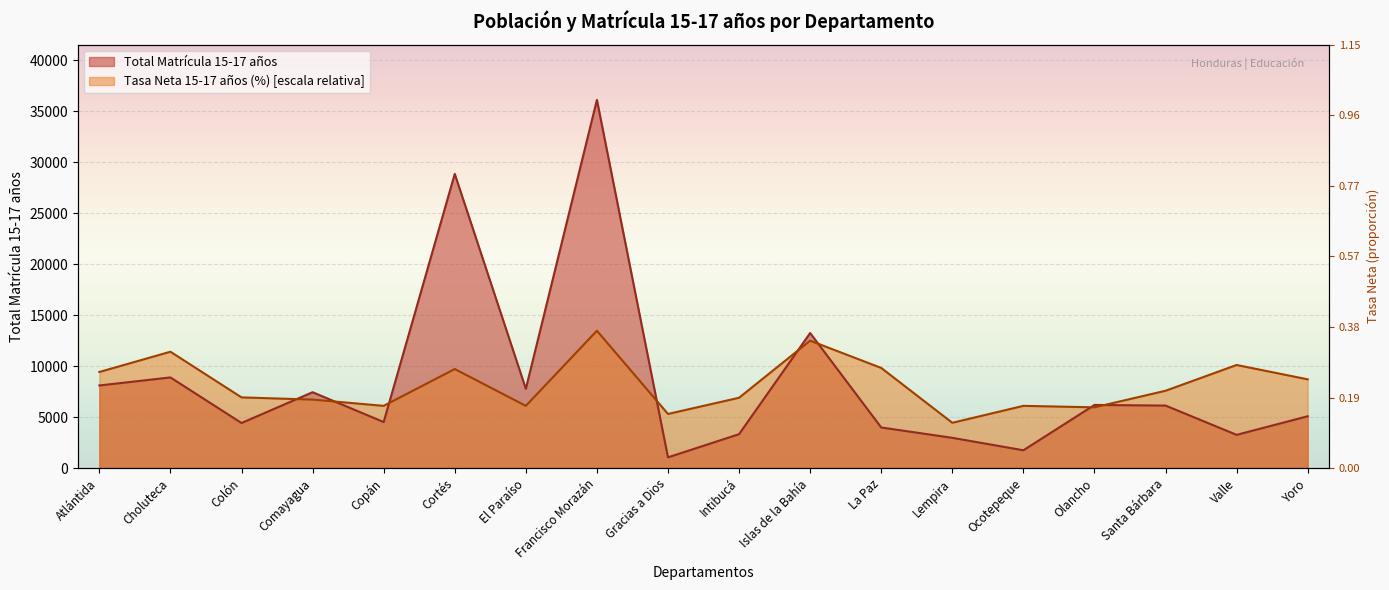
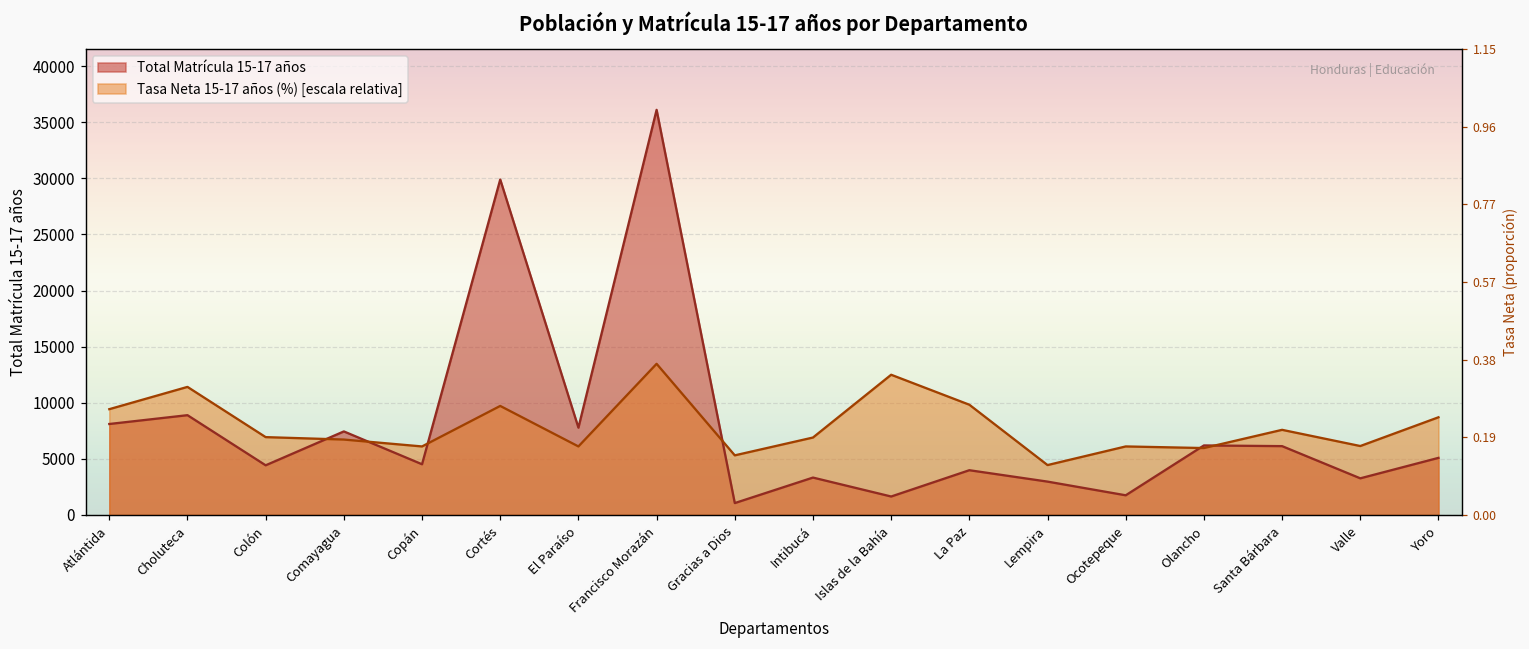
Total Matrícula 15-17 años, Cortés: 28900 -> 29900
Total Matrícula 15-17 años, Islas de la Bahía: 13200 -> 1600
Tasa Neta 15-17 años (%) [escala relativa], Valle: 10100 -> 6100
